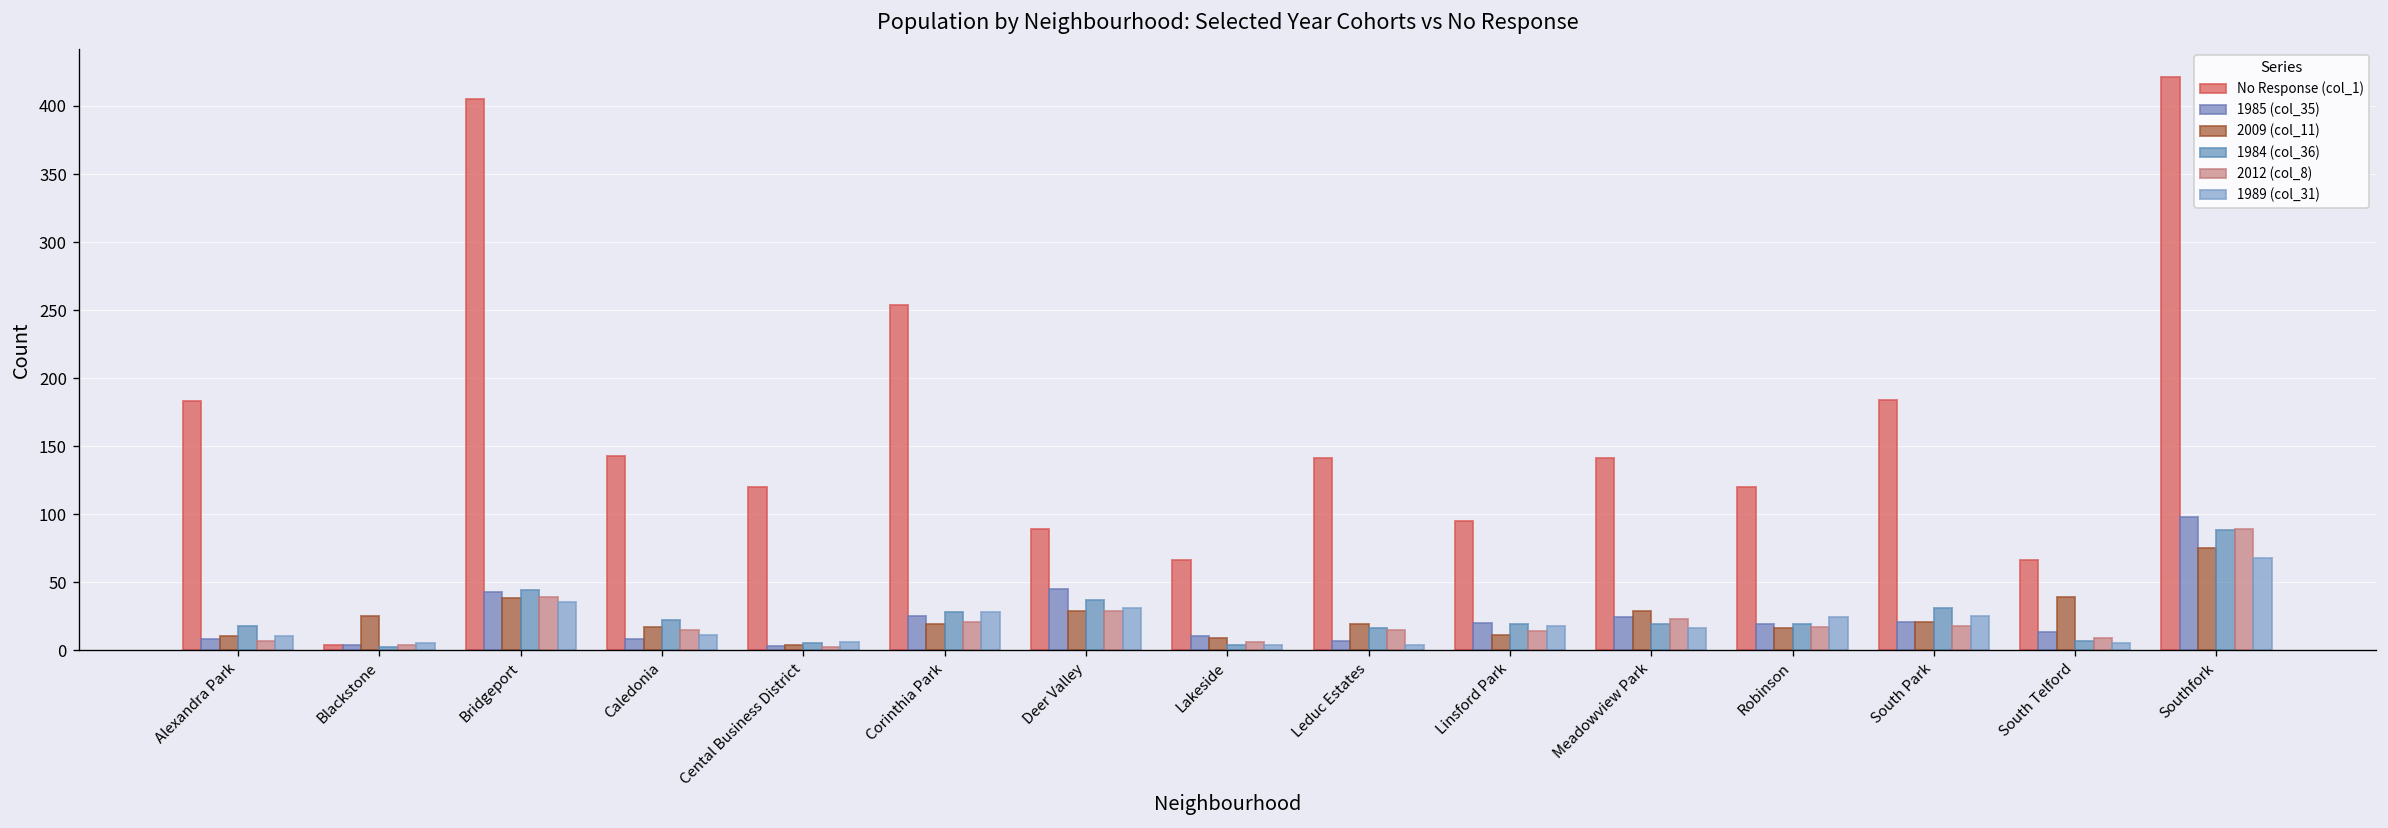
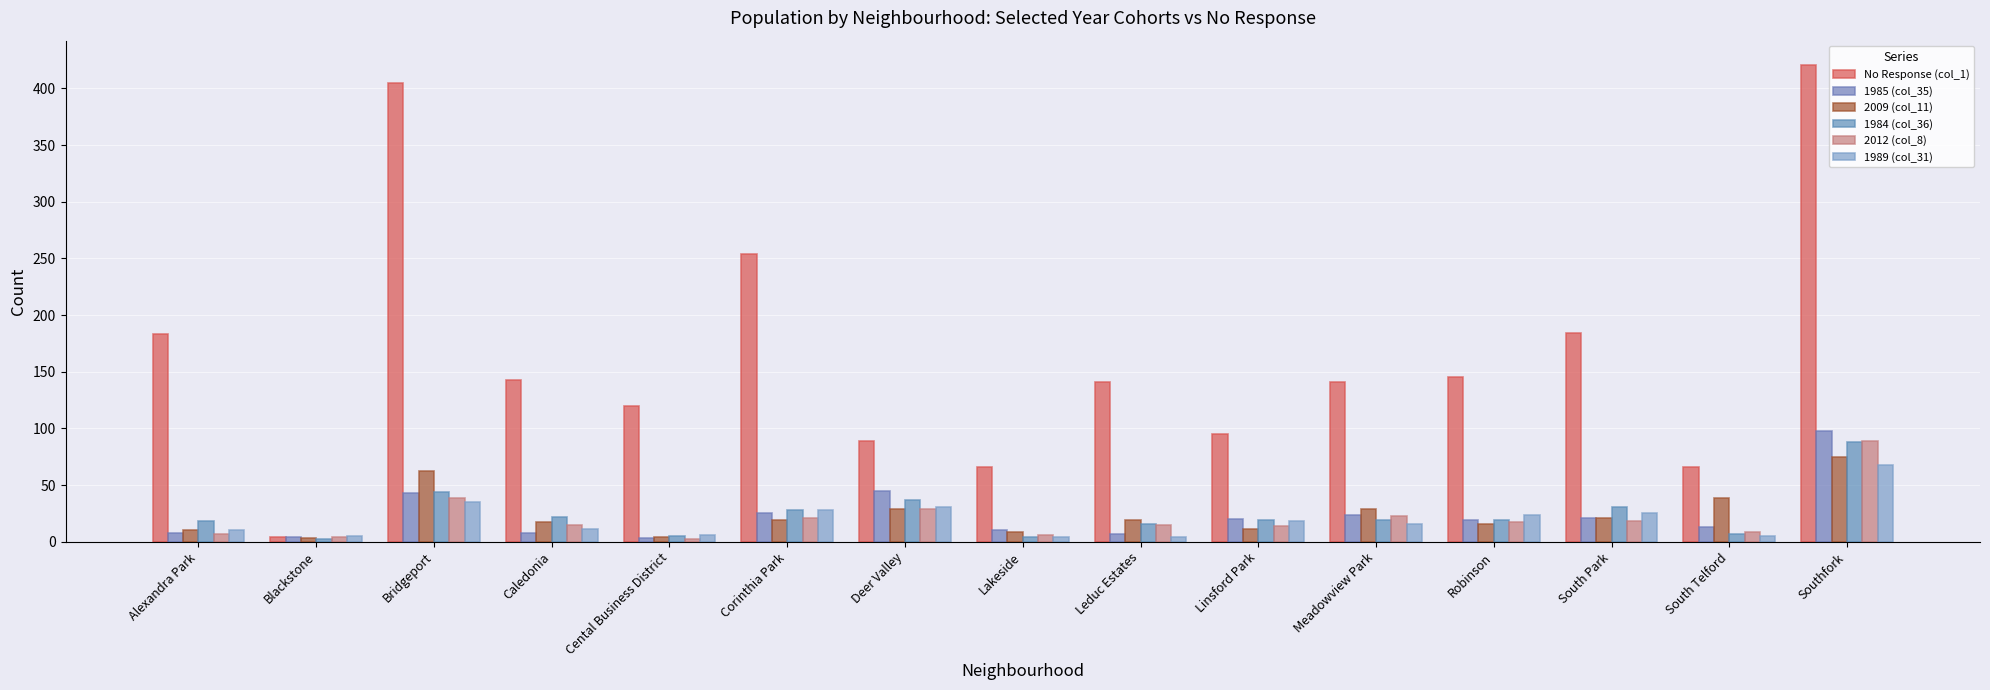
2009 (col_11), Blackstone: 25 -> 3
2009 (col_11), Bridgeport: 38 -> 62
No Response (col_1), Robinson: 120 -> 145
